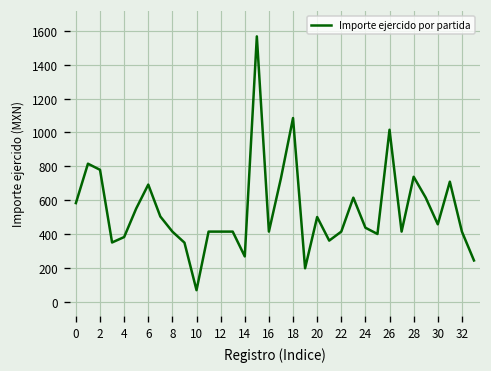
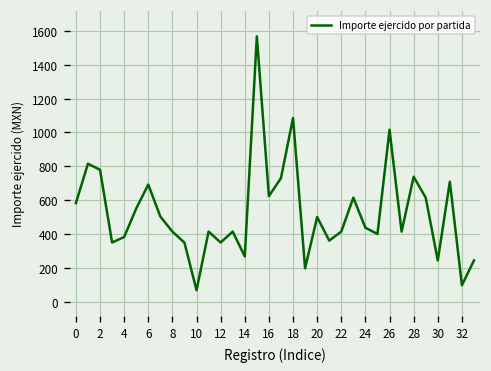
12: 420 -> 350
16: 420 -> 630
30: 460 -> 250
32: 420 -> 100
